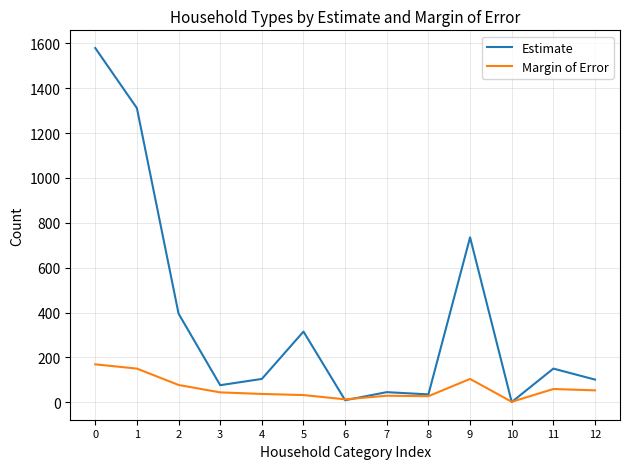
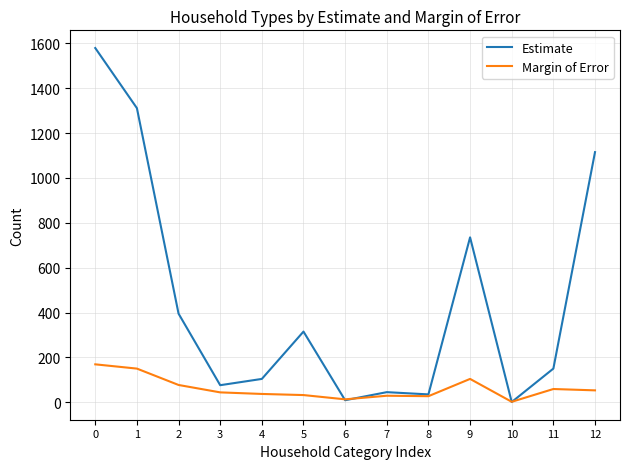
Estimate, 12: 100 -> 1120
